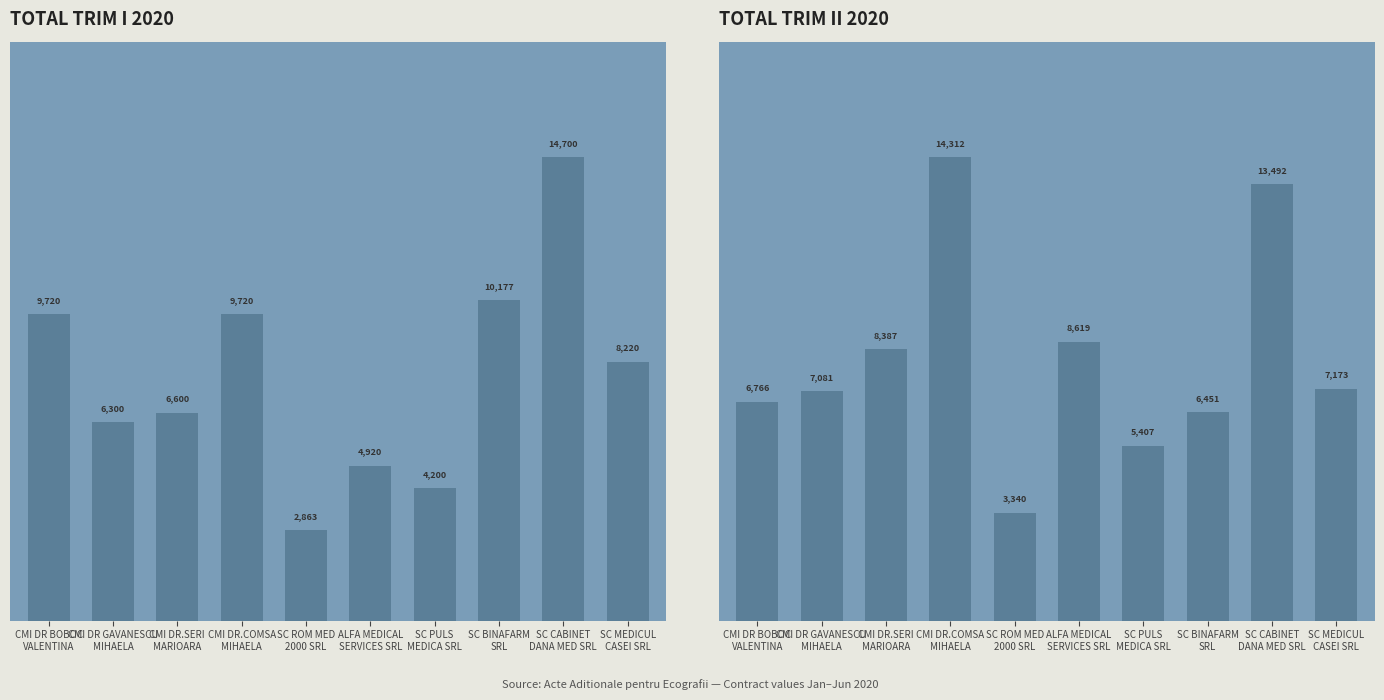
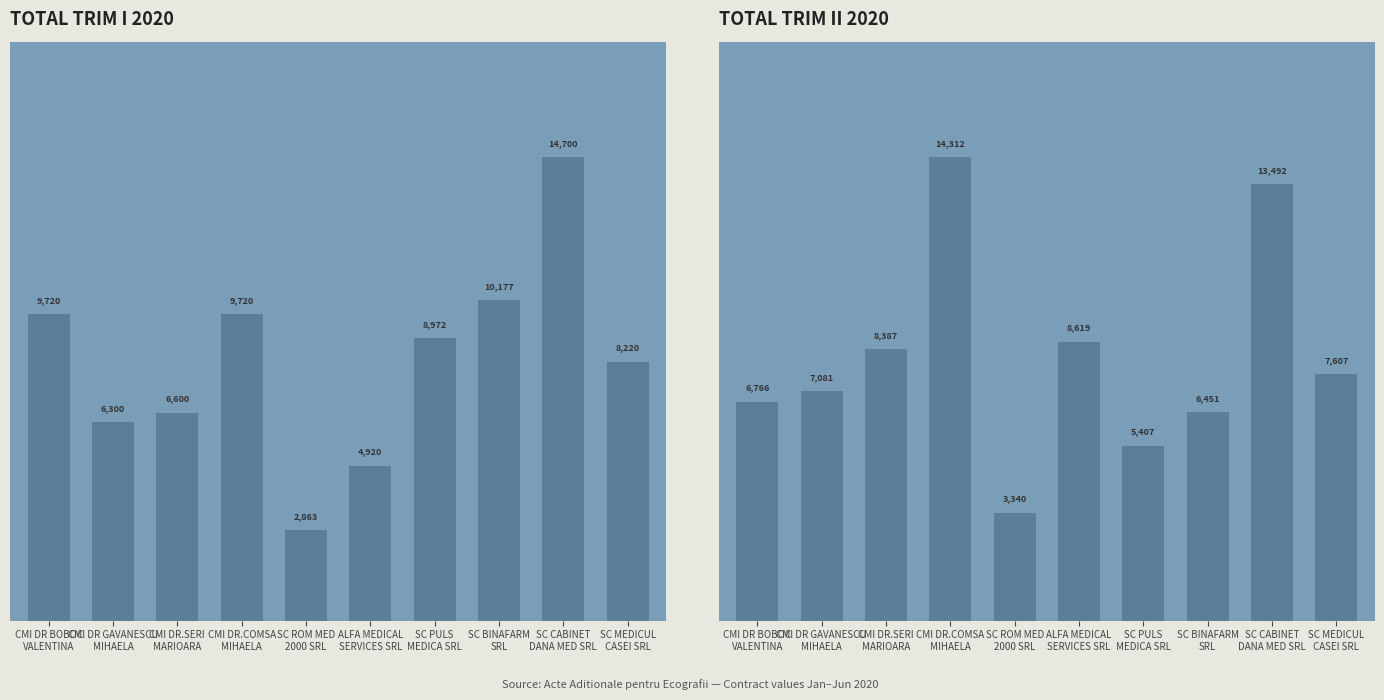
TOTAL TRIM I 2020, SC PULS MEDICA SRL: 4,200 -> 8,972
TOTAL TRIM II 2020, SC MEDICUL CASEI SRL: 7,173 -> 7,607
